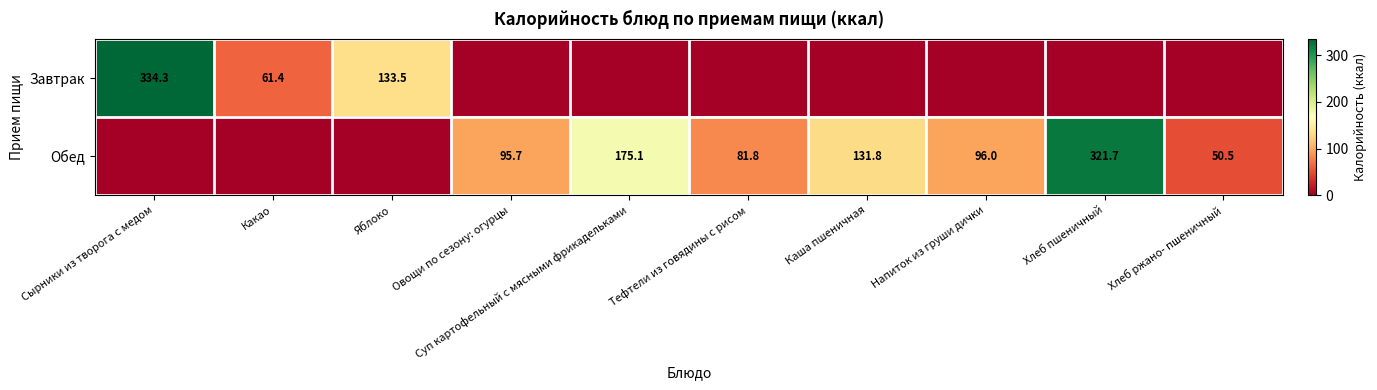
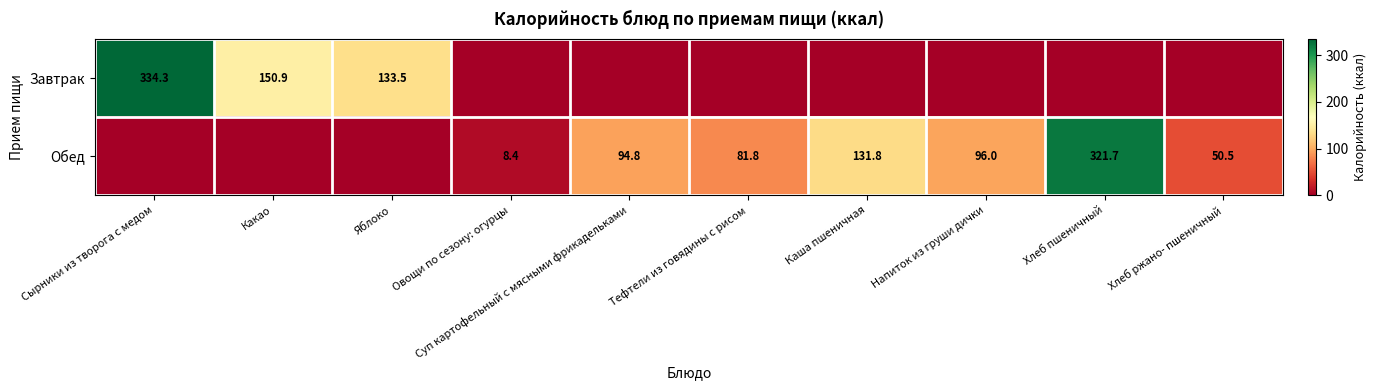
Завтрак, Какао: 61.4 -> 150.9
Обед, Овощи по сезону: огурцы: 95.7 -> 8.4
Обед, Суп картофельный с мясными фрикадельками: 175.1 -> 94.8
